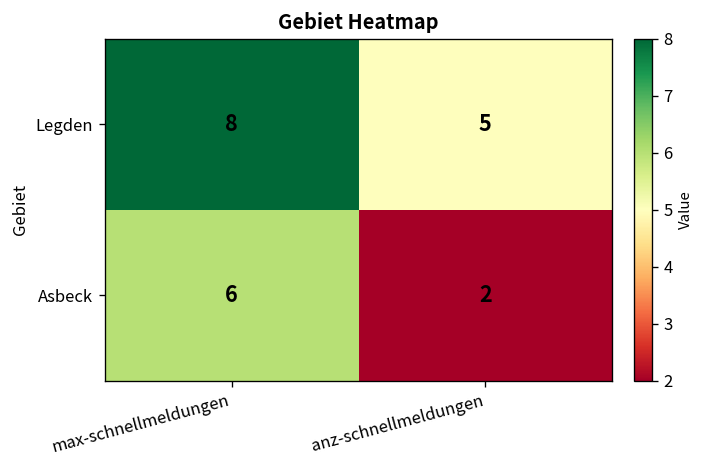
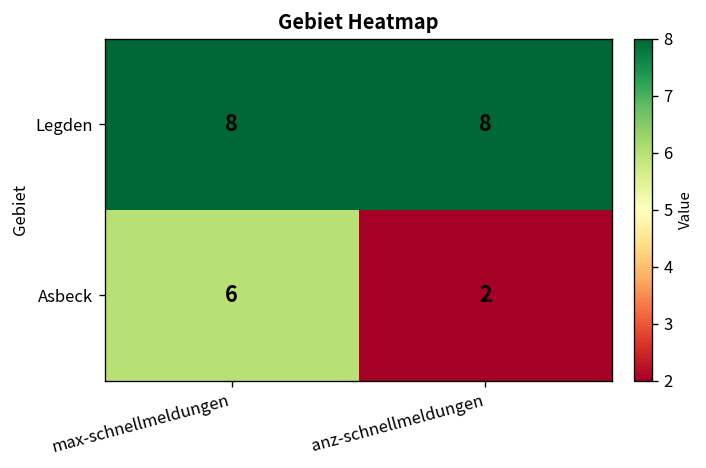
Legden, anz-schnellmeldungen: 5 -> 8
